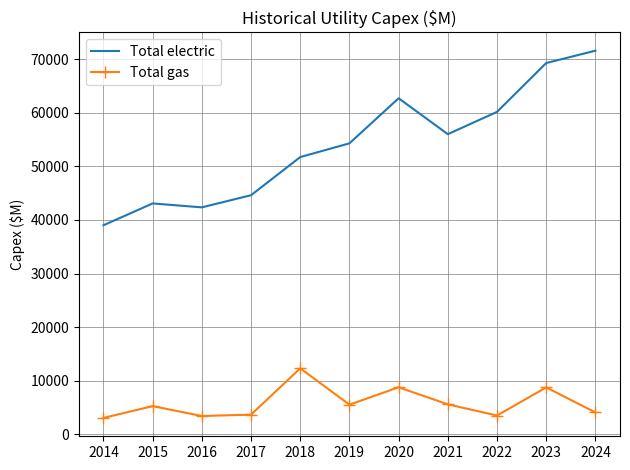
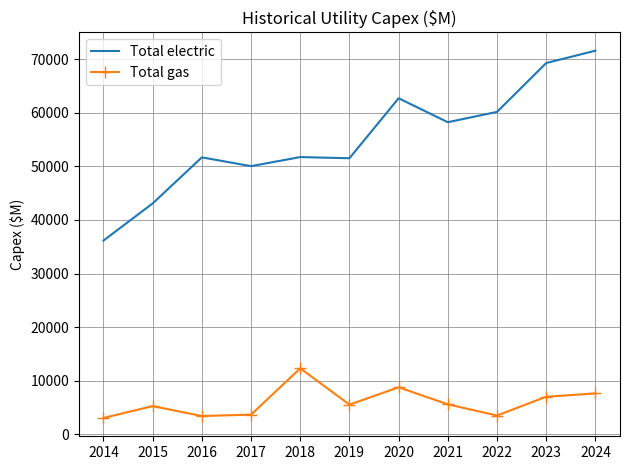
Total electric, 2014: 39000 -> 36000
Total electric, 2016: 42000 -> 52000
Total electric, 2017: 45000 -> 50000
Total electric, 2019: 54000 -> 52000
Total electric, 2021: 56000 -> 58000
Total gas, 2023: 9000 -> 7000
Total gas, 2024: 4000 -> 8000
